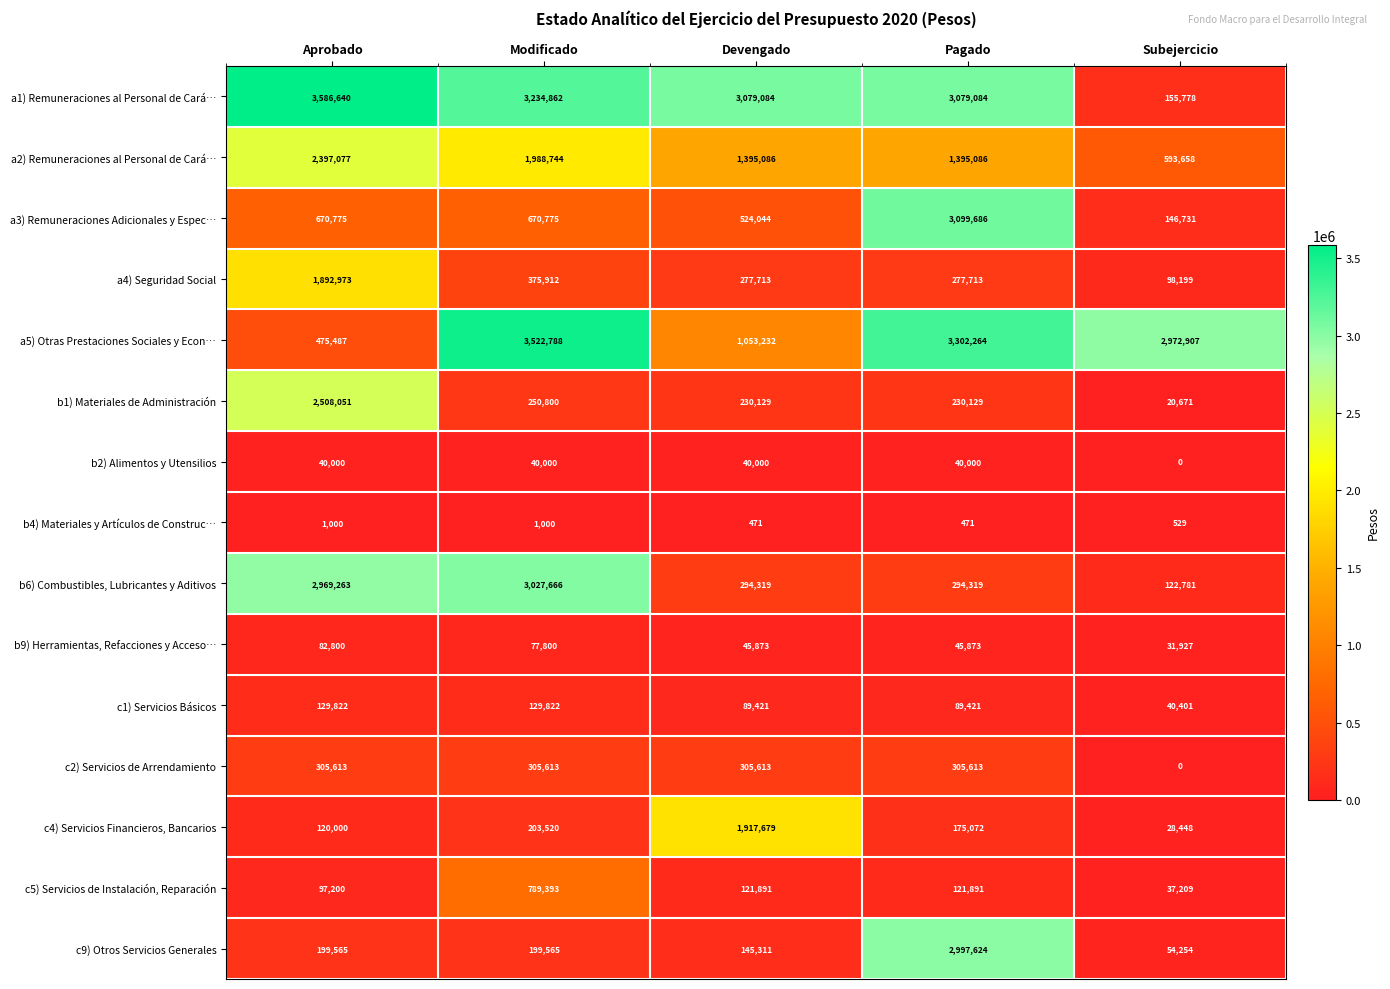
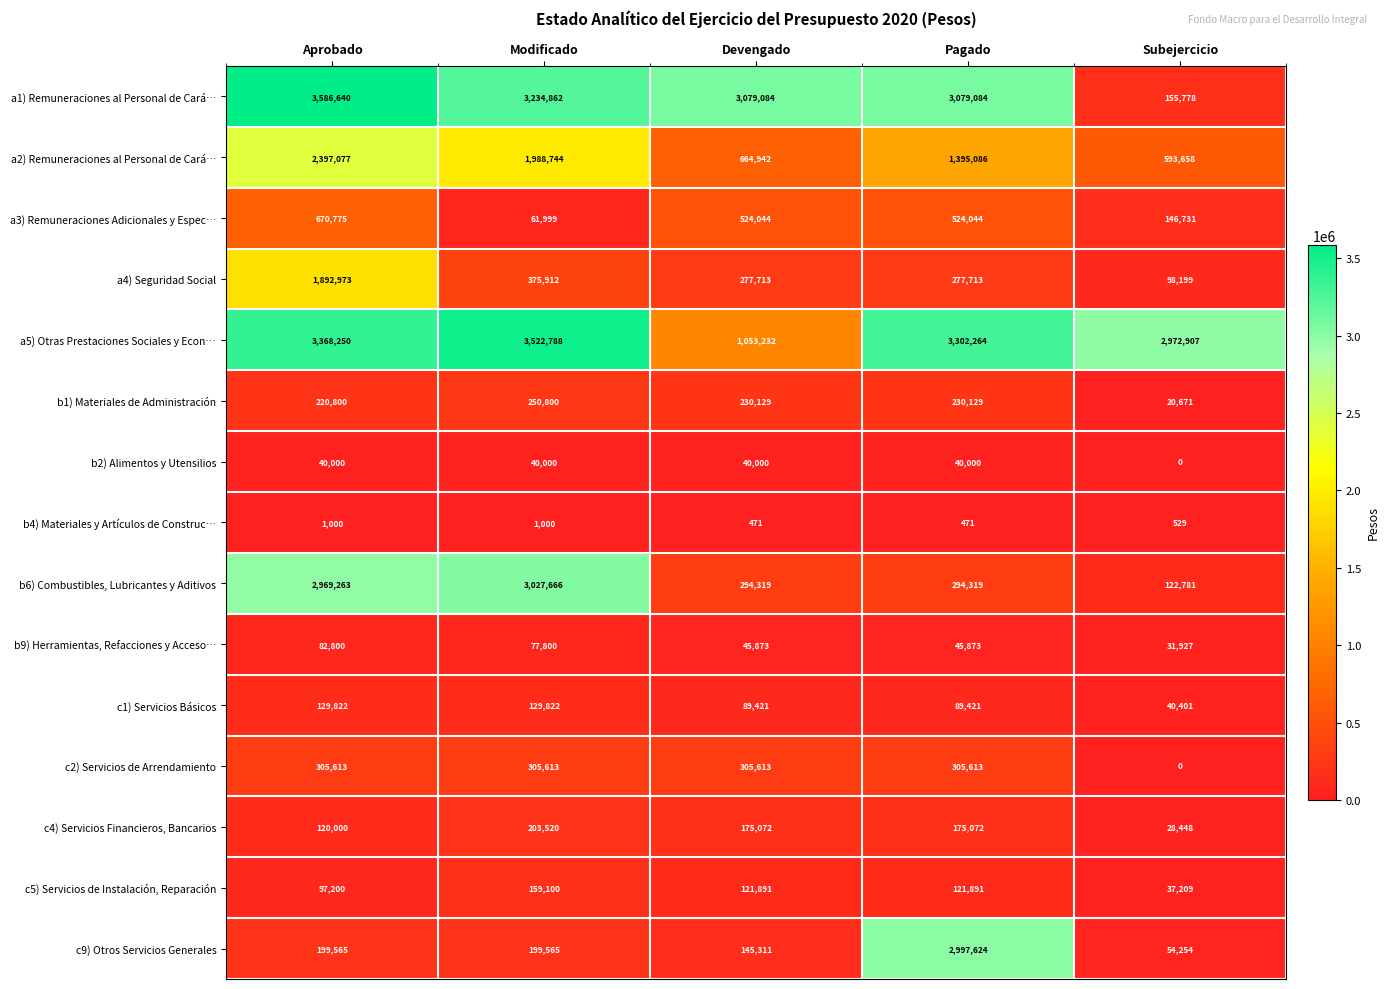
a2) Remuneraciones al Personal de Cará…, Devengado: 1,395,086 -> 664,942
a3) Remuneraciones Adicionales y Espec…, Modificado: 670,775 -> 61,999
a3) Remuneraciones Adicionales y Espec…, Pagado: 3,099,686 -> 524,044
a5) Otras Prestaciones Sociales y Econ…, Aprobado: 475,487 -> 3,368,250
b1) Materiales de Administración, Aprobado: 2,508,051 -> 220,800
c4) Servicios Financieros, Bancarios, Devengado: 1,917,679 -> 175,072
c5) Servicios de Instalación, Reparación, Modificado: 789,393 -> 159,100
